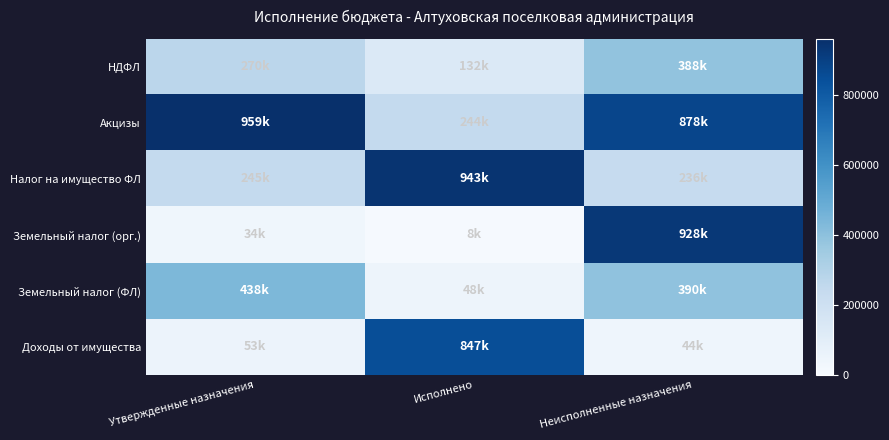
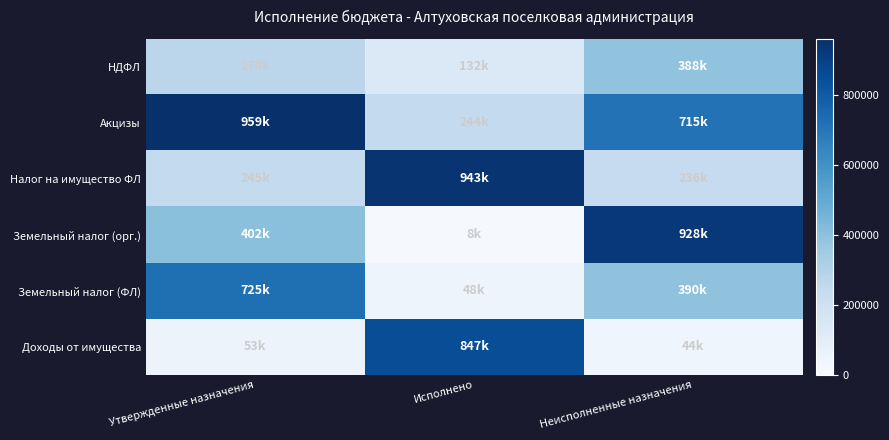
Акцизы, Неисполненные назначения: 878k -> 715k
Земельный налог (орг.), Утвержденные назначения: 34k -> 402k
Земельный налог (ФЛ), Утвержденные назначения: 438k -> 725k
